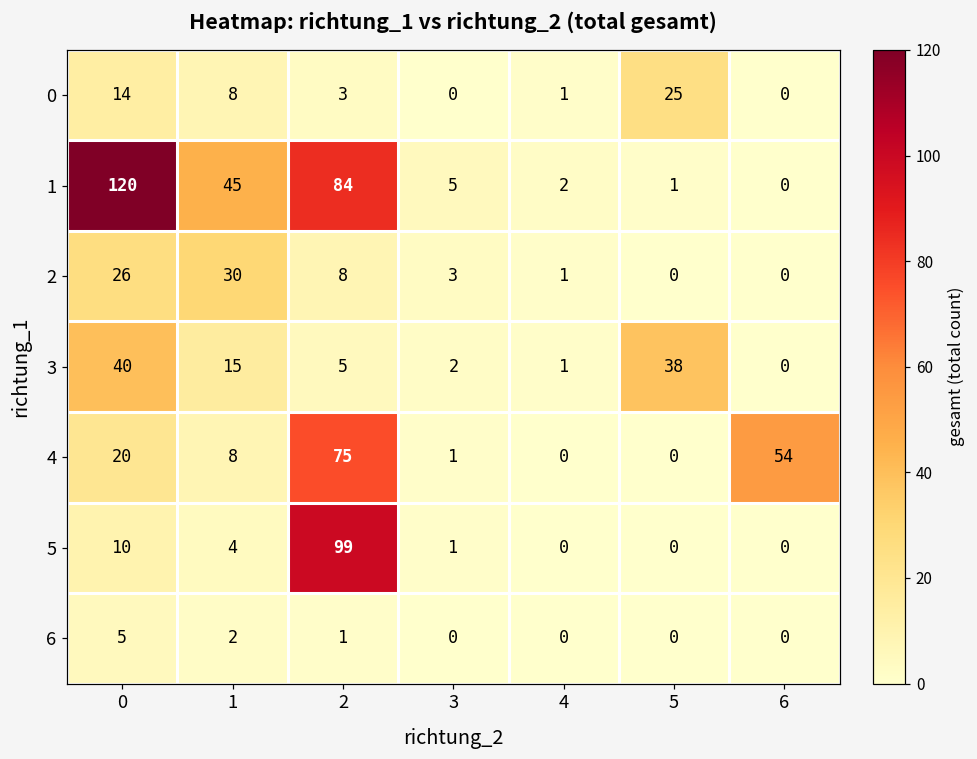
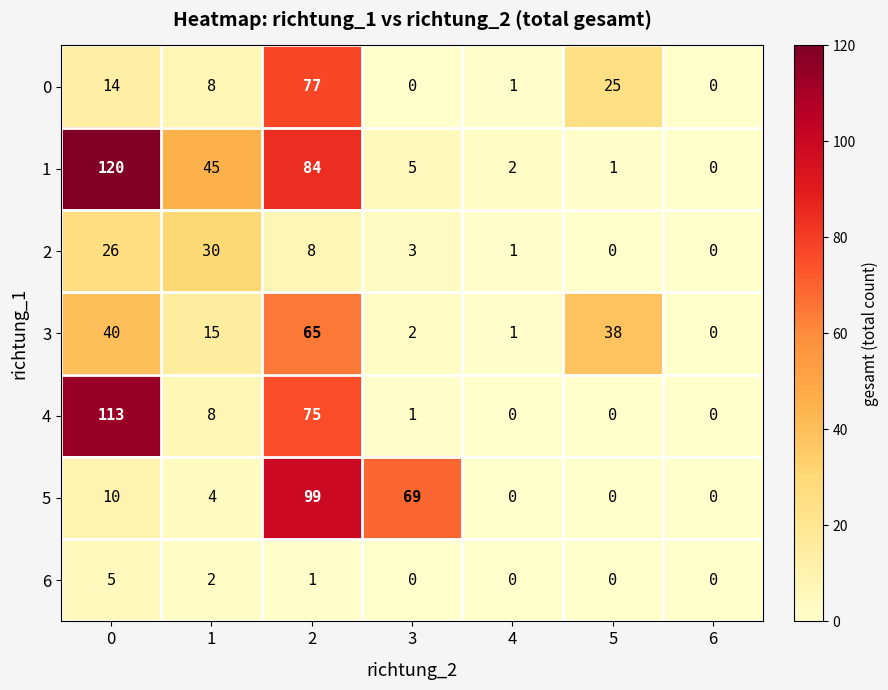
0, 2: 3 -> 77
3, 2: 5 -> 65
4, 0: 20 -> 113
4, 6: 54 -> 0
5, 3: 1 -> 69
